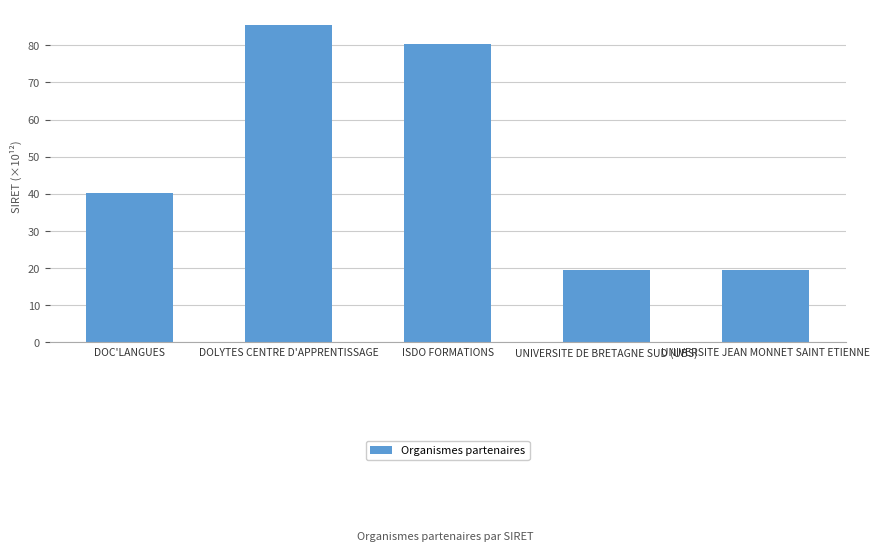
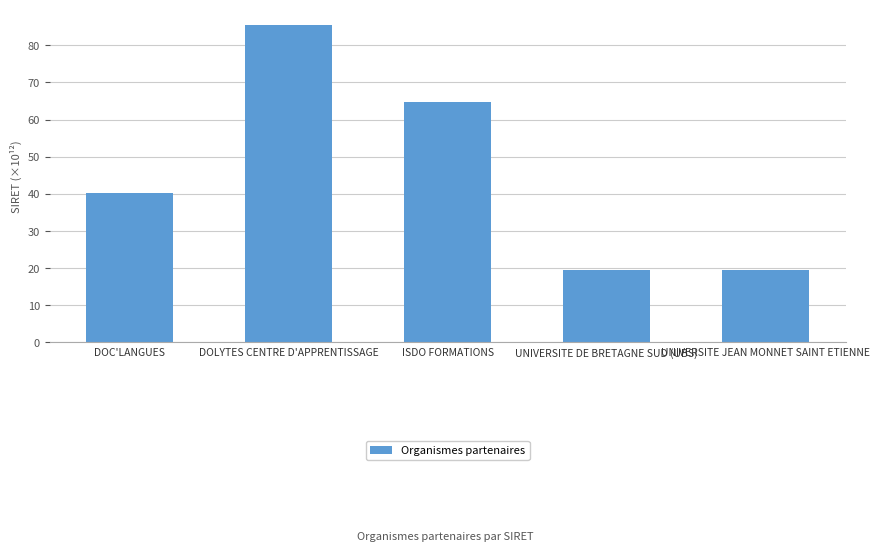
ISDO FORMATIONS: 80 -> 65
